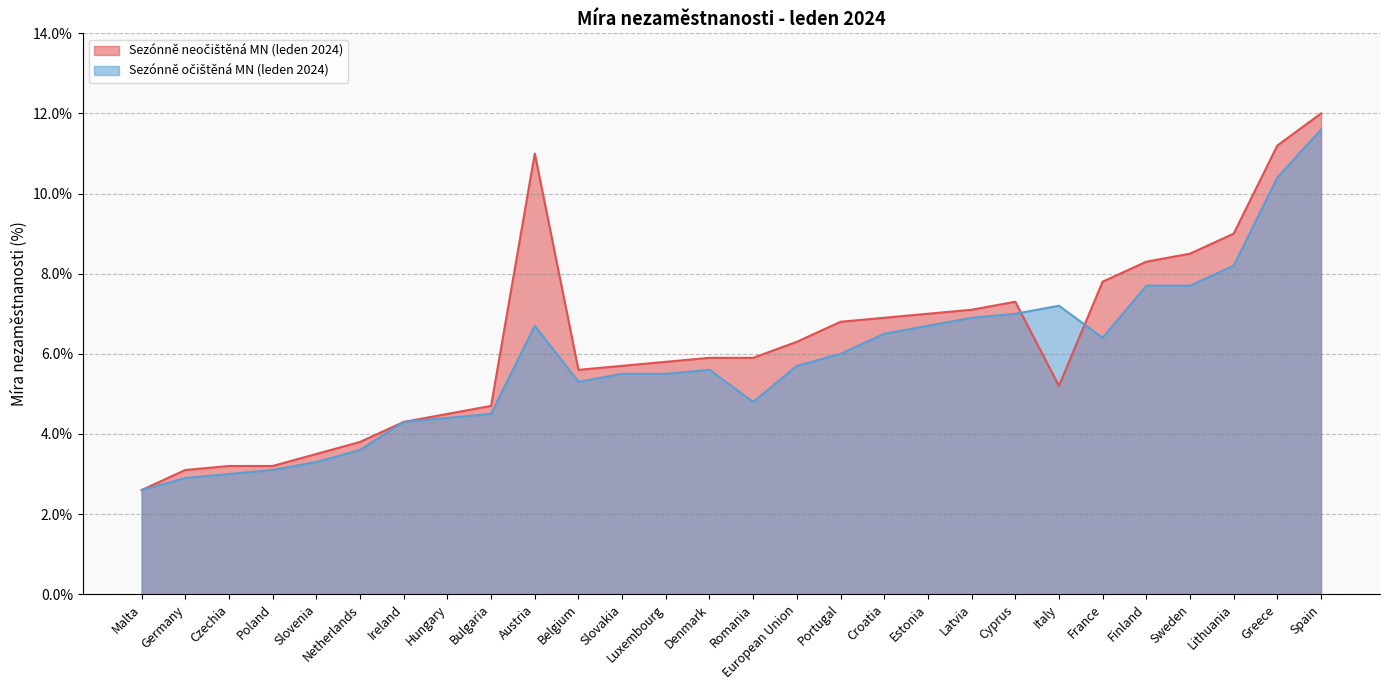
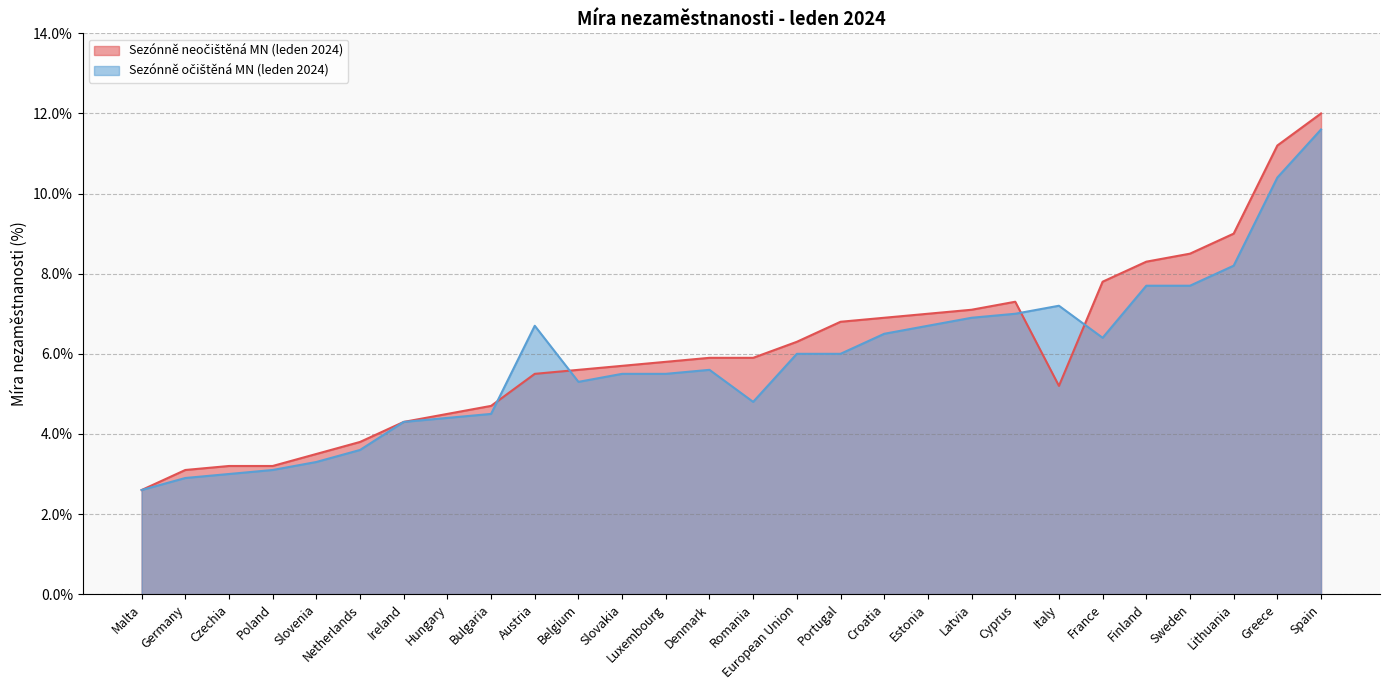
Sezónně neočištěná MN (leden 2024), Austria: 11.0% -> 5.5%
Sezónně očištěná MN (leden 2024), European Union: 5.7% -> 6.0%
